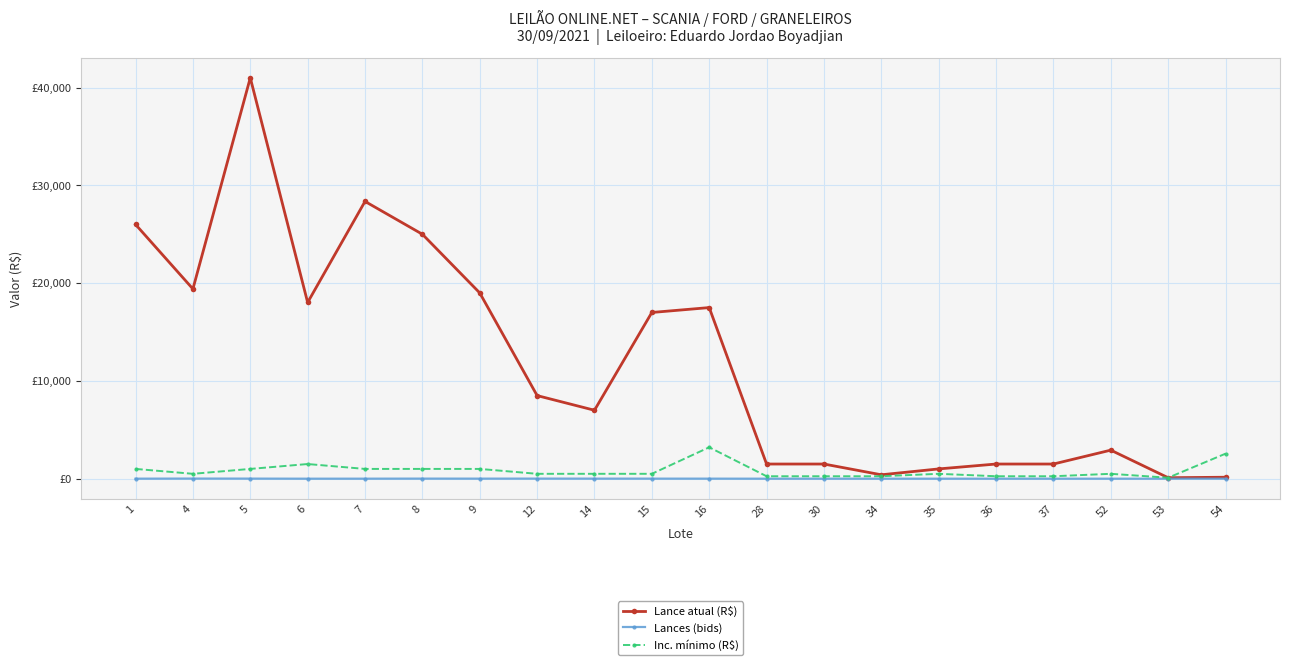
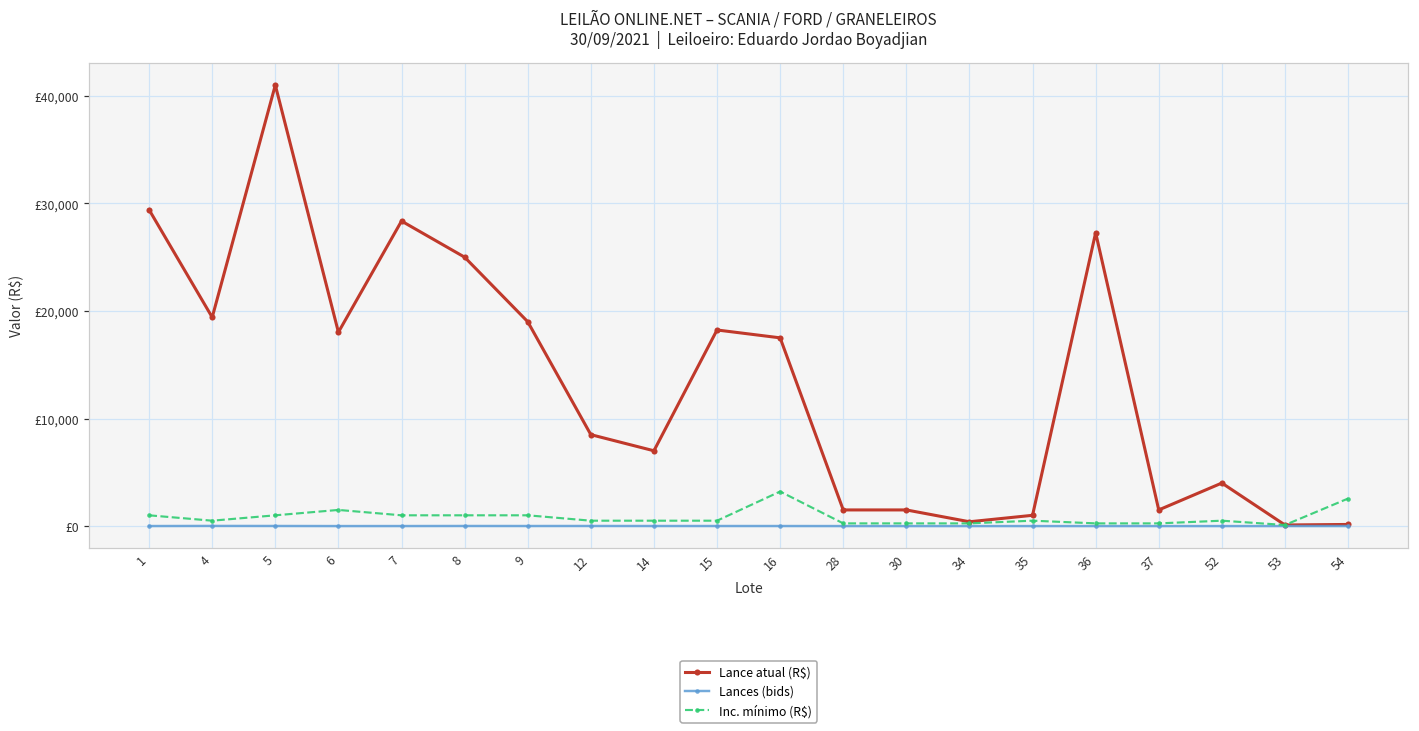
Lance atual (R$), 1: £26,000 -> £29,000
Lance atual (R$), 15: £17,000 -> £18,000
Lance atual (R$), 36: £2,000 -> £27,000
Lance atual (R$), 52: £3,000 -> £4,000
